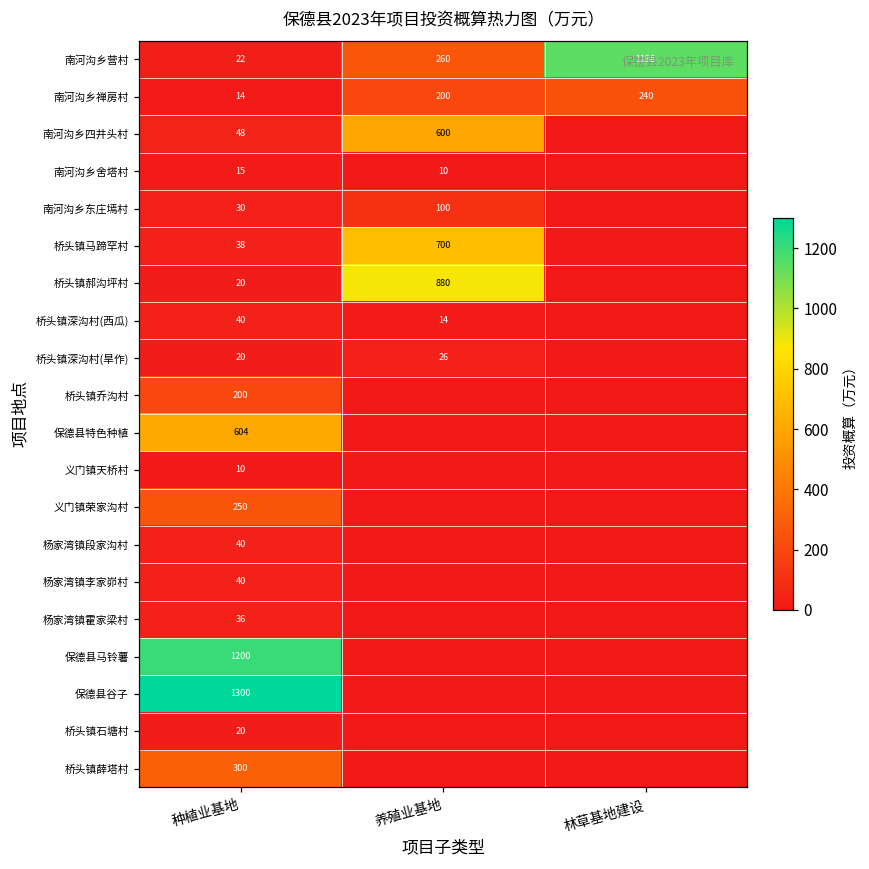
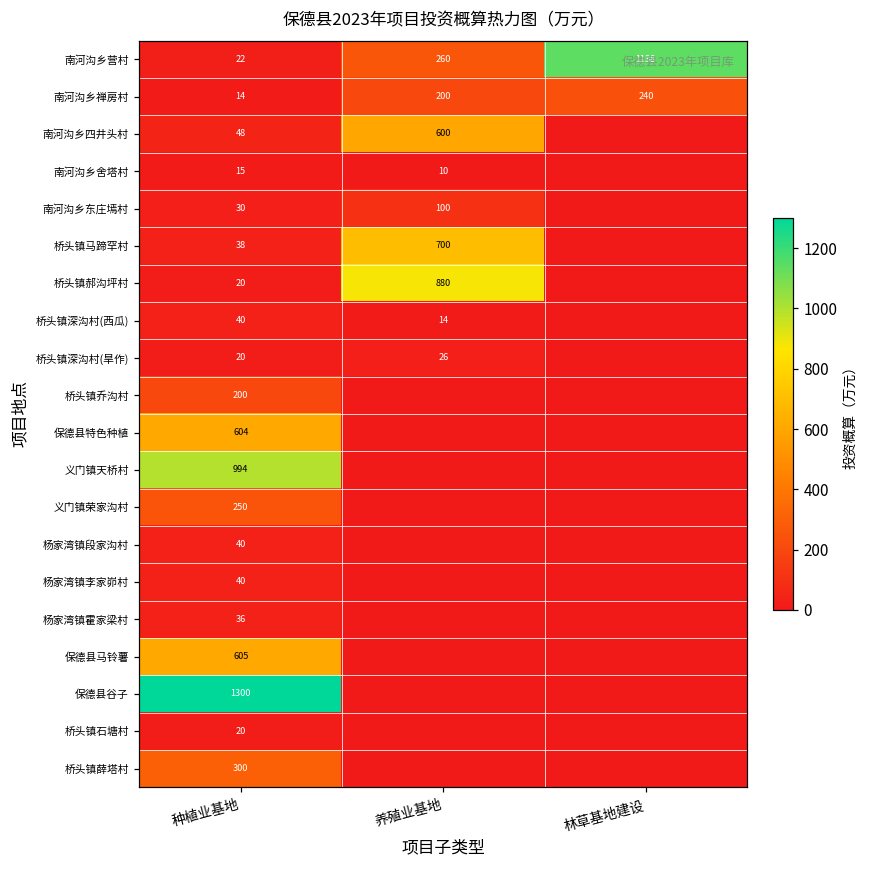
义门镇天桥村, 种植业基地: 10 -> 994
保德县马铃薯, 种植业基地: 1200 -> 605
